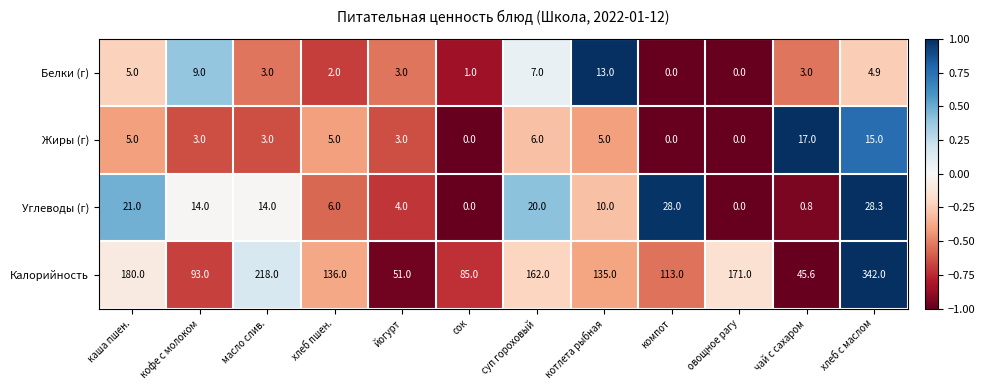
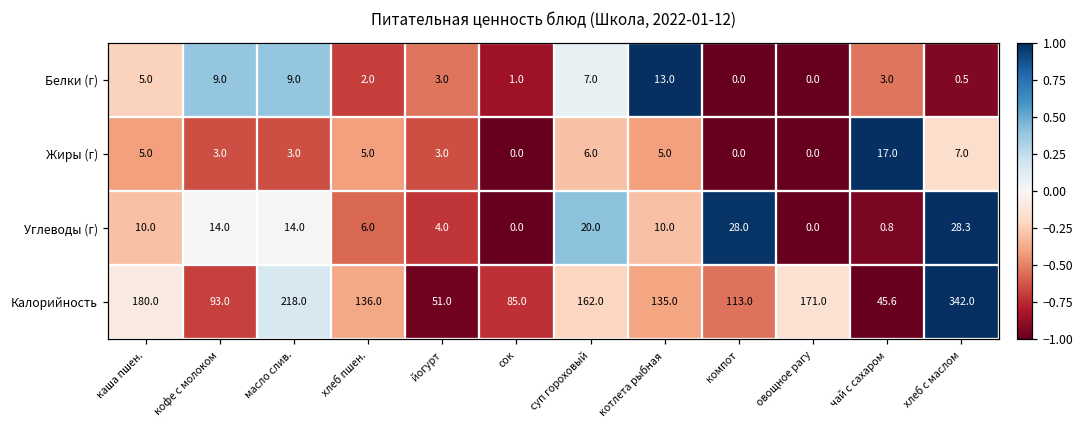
Белки (г), масло слив.: 3.0 -> 9.0
Белки (г), хлеб с маслом: 4.9 -> 0.5
Жиры (г), хлеб с маслом: 15.0 -> 7.0
Углеводы (г), каша пшен.: 21.0 -> 10.0
